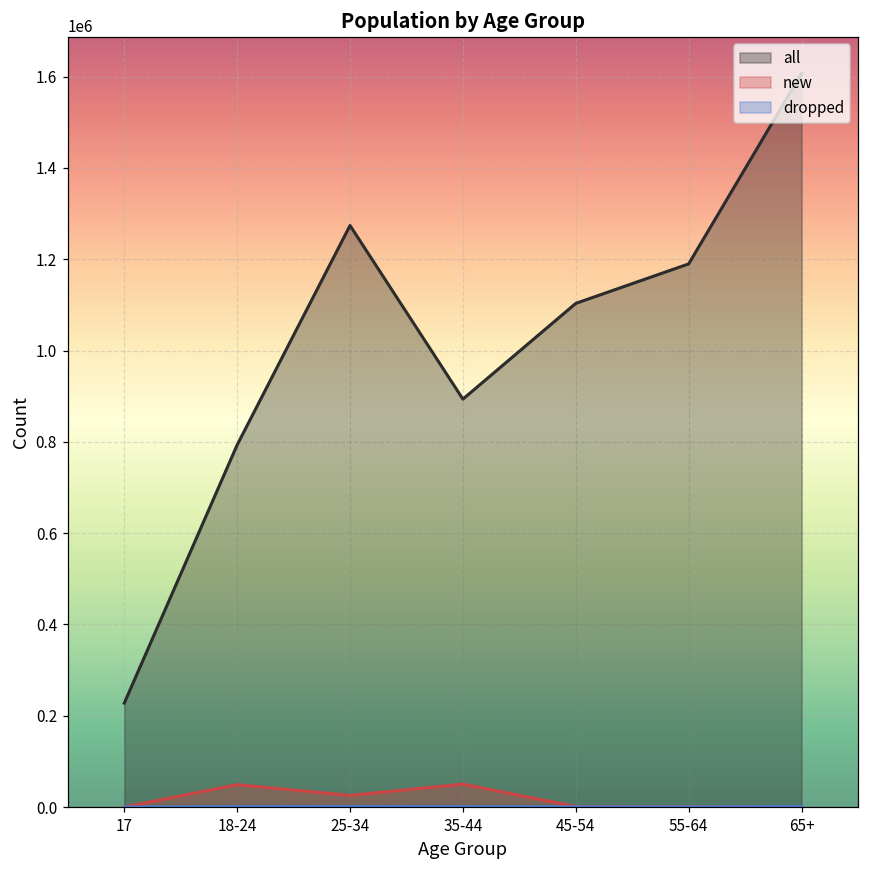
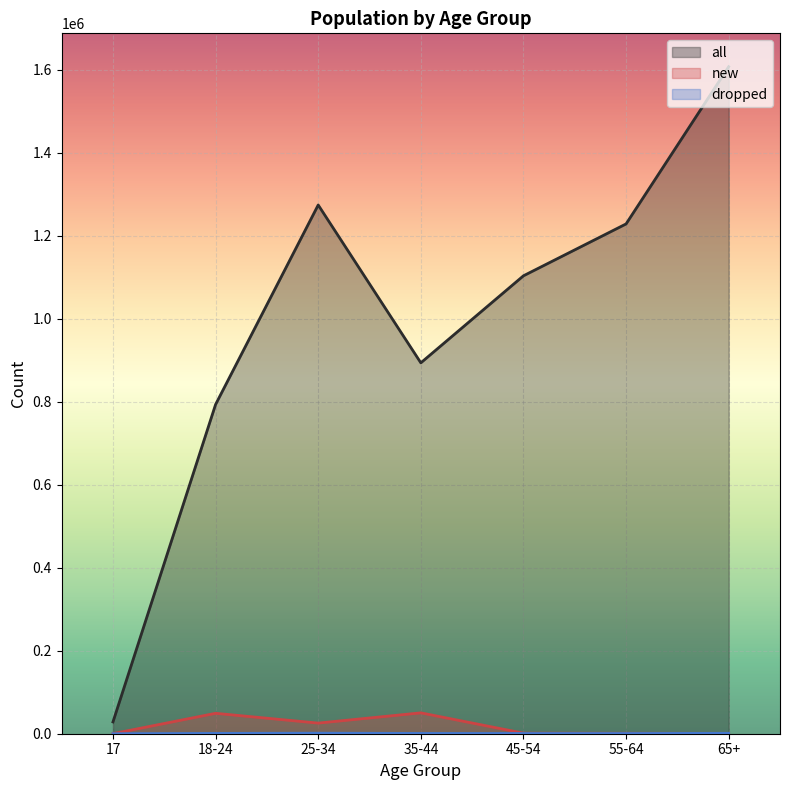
all, 17: 230000 -> 30000
all, 55-64: 1190000 -> 1230000
